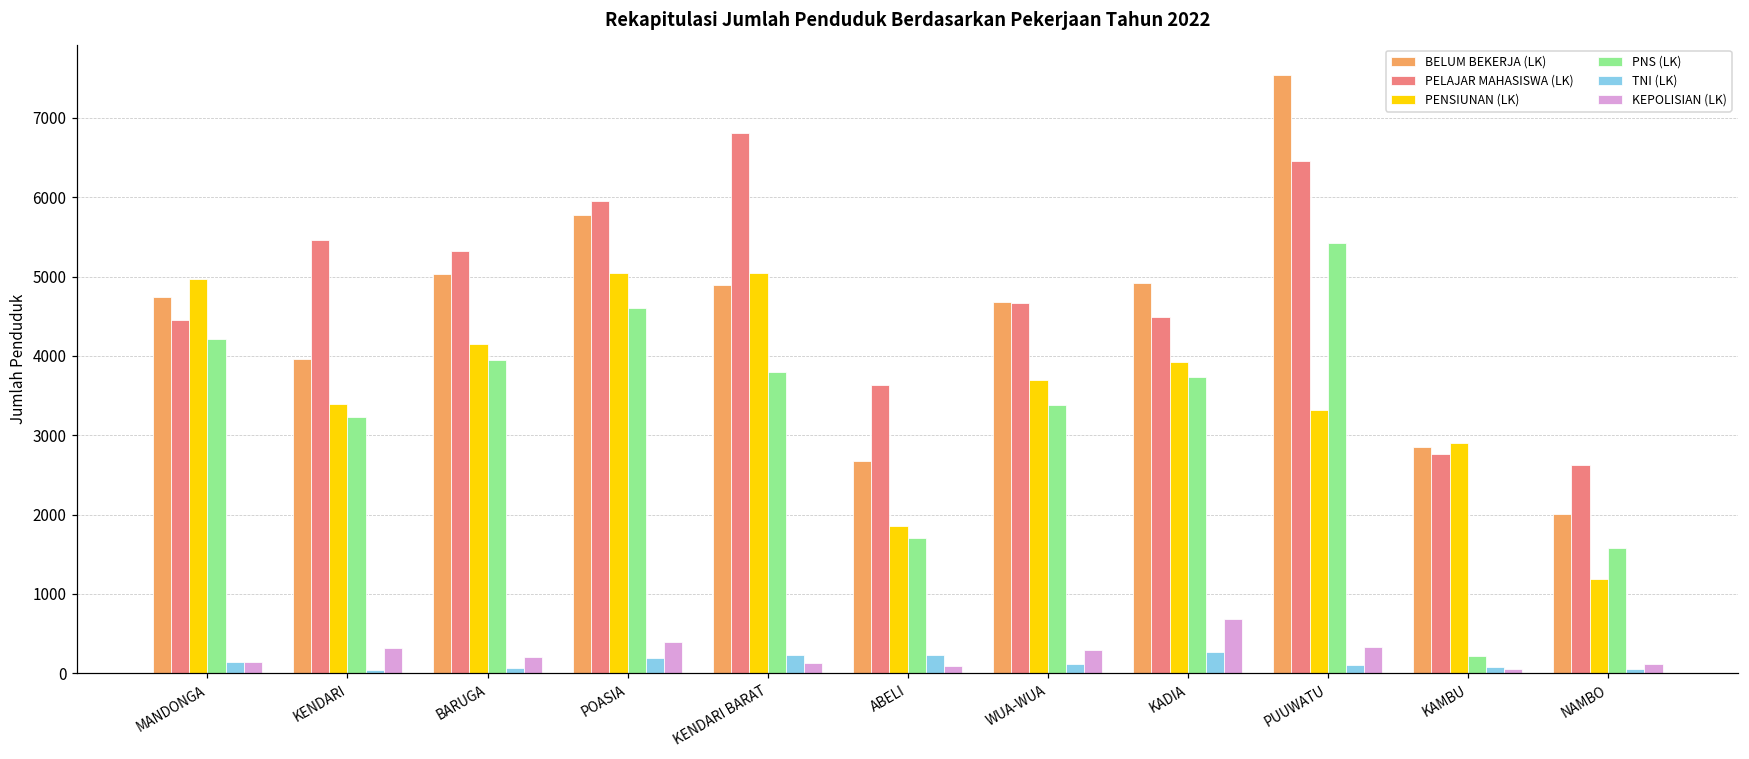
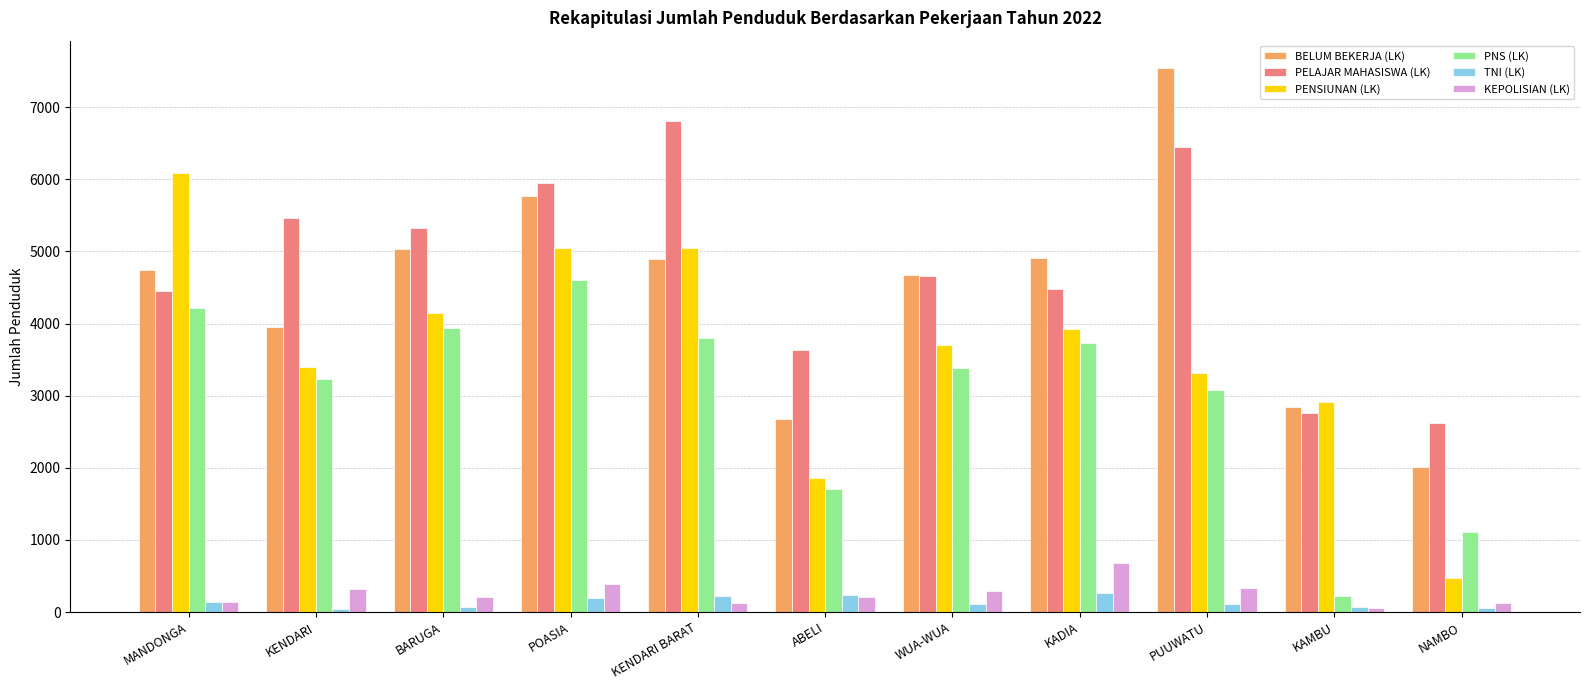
PENSIUNAN (LK), MANDONGA: 5000 -> 6100
KEPOLISIAN (LK), ABELI: 100 -> 200
PNS (LK), PUUWATU: 5400 -> 3100
PENSIUNAN (LK), NAMBO: 1200 -> 500
PNS (LK), NAMBO: 1600 -> 1100
